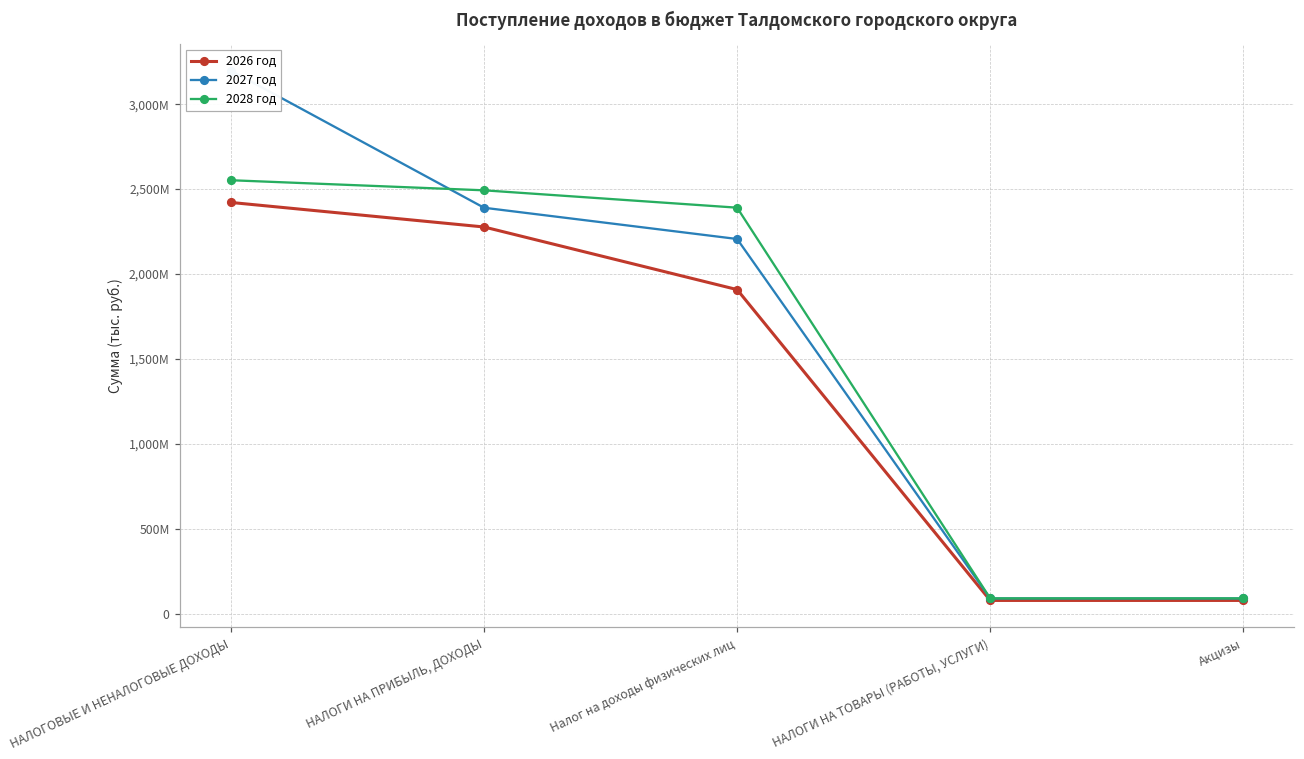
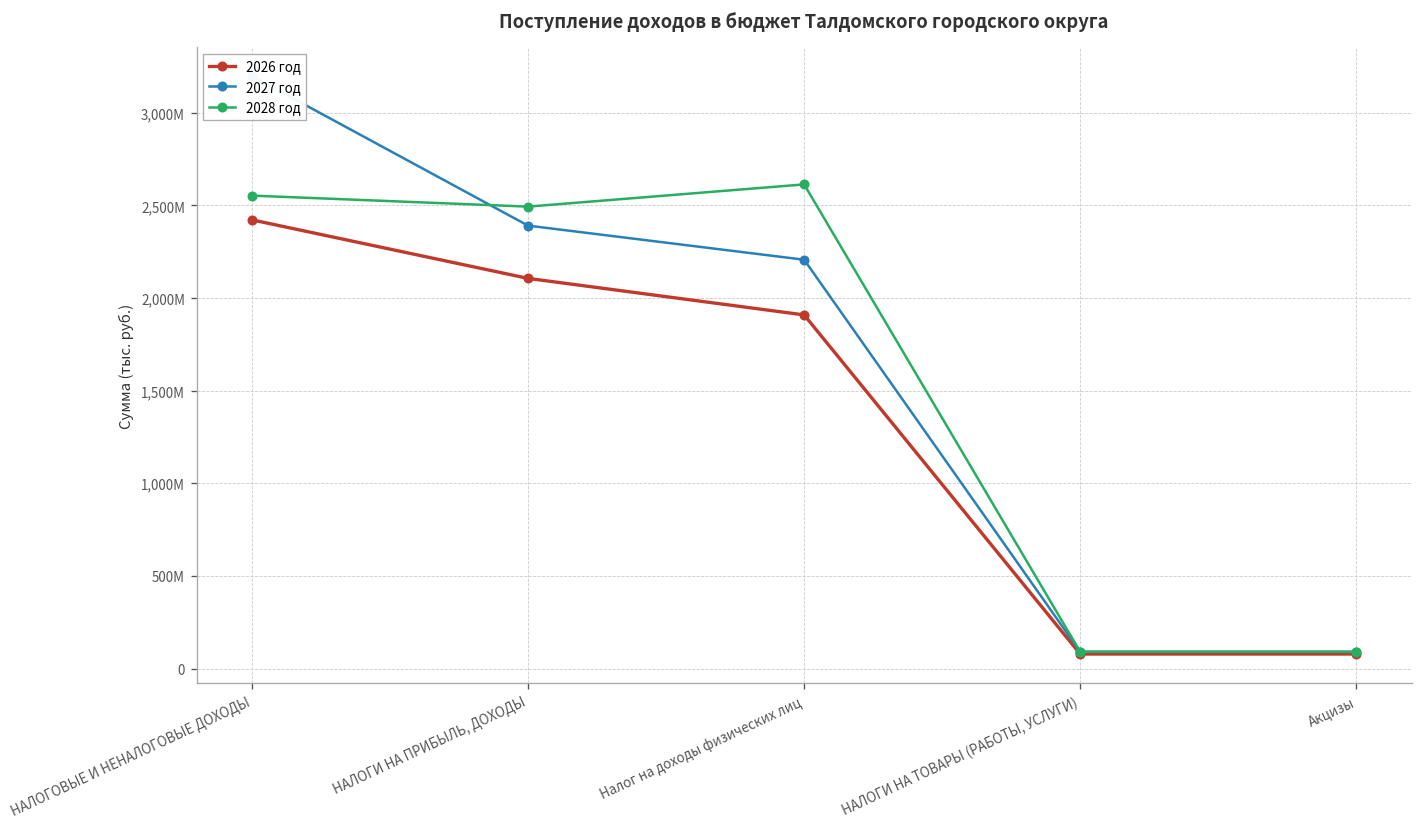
2026 год, НАЛОГИ НА ПРИБЫЛЬ, ДОХОДЫ: 2,280,000,000 -> 2,110,000,000
2028 год, Налог на доходы физических лиц: 2,390,000,000 -> 2,610,000,000
